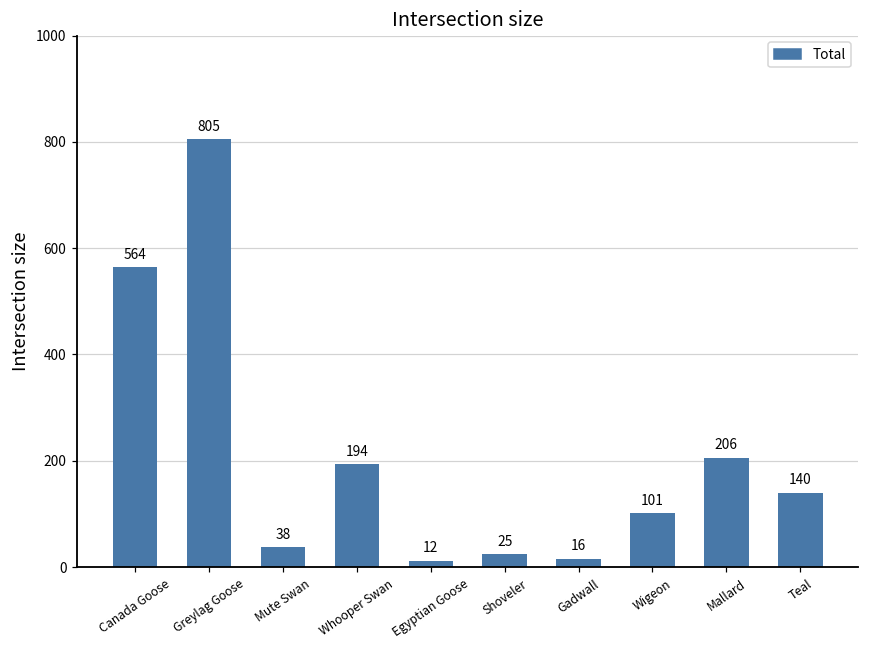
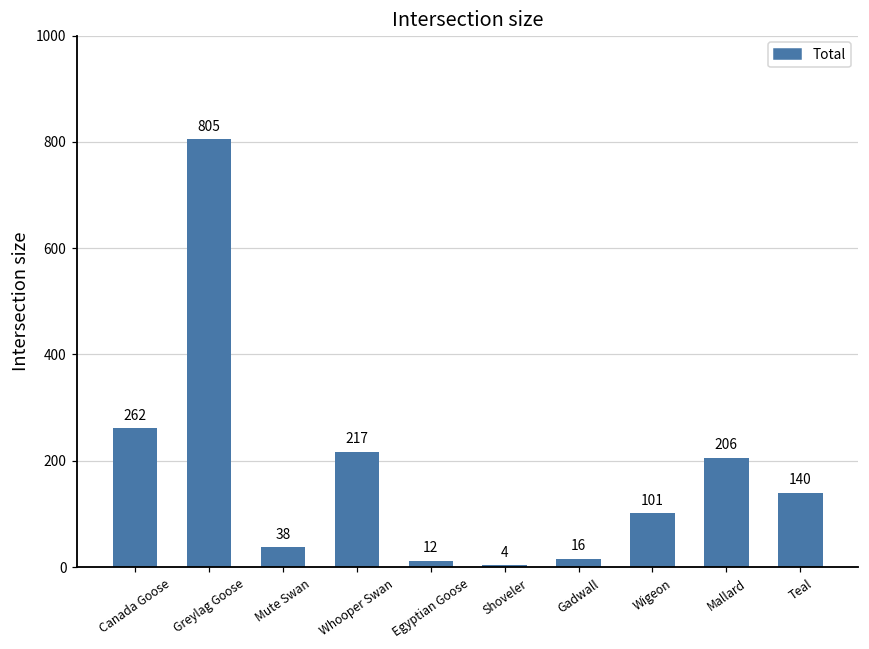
Canada Goose: 564 -> 262
Whooper Swan: 194 -> 217
Shoveler: 25 -> 4
